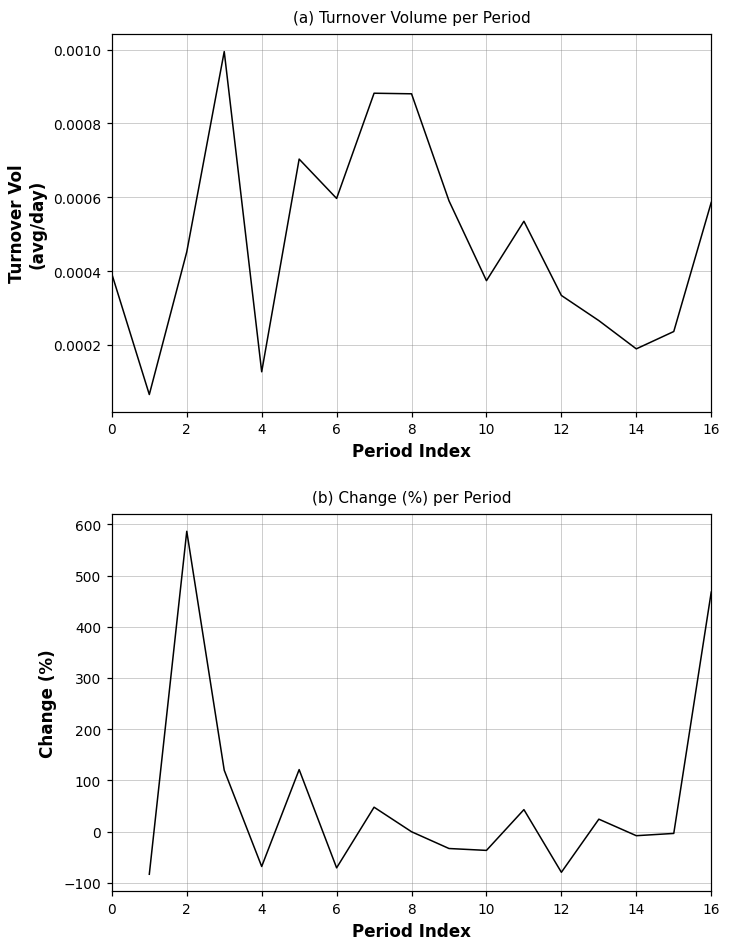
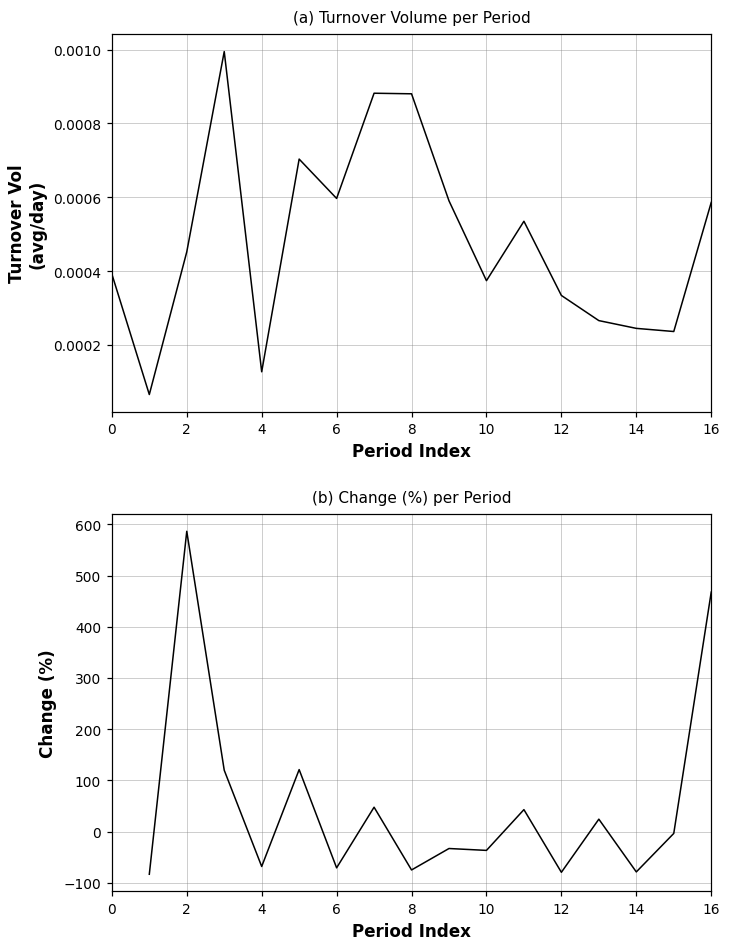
(a) Turnover Volume per Period, 14: 0.00019 -> 0.00024
(b) Change (%) per Period, 8: 0 -> -70
(b) Change (%) per Period, 14: -10 -> -80
